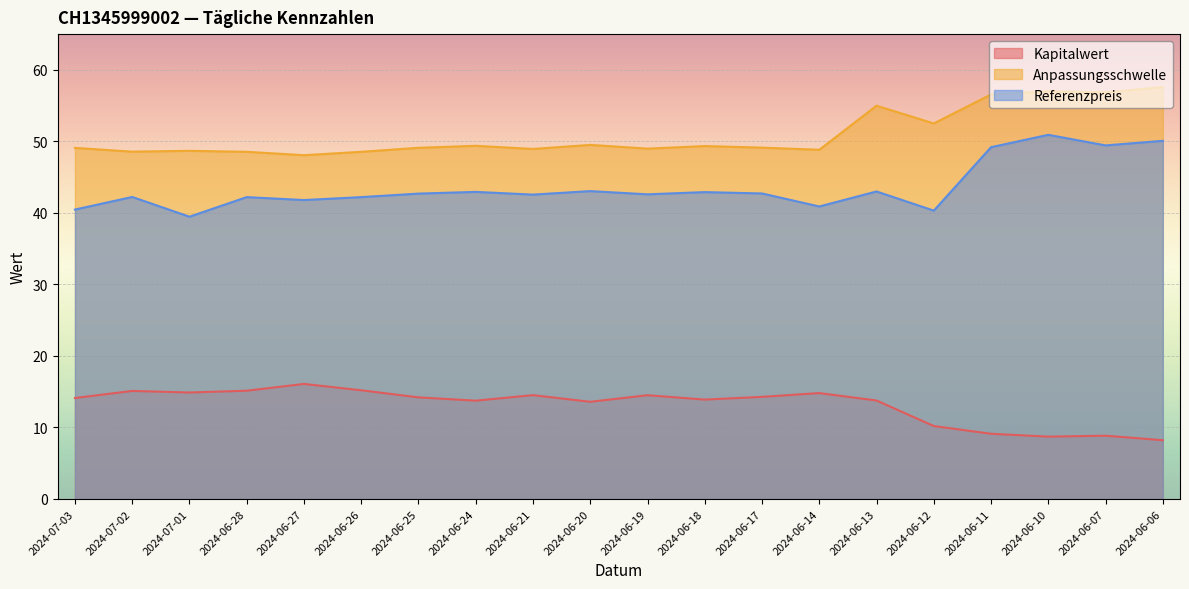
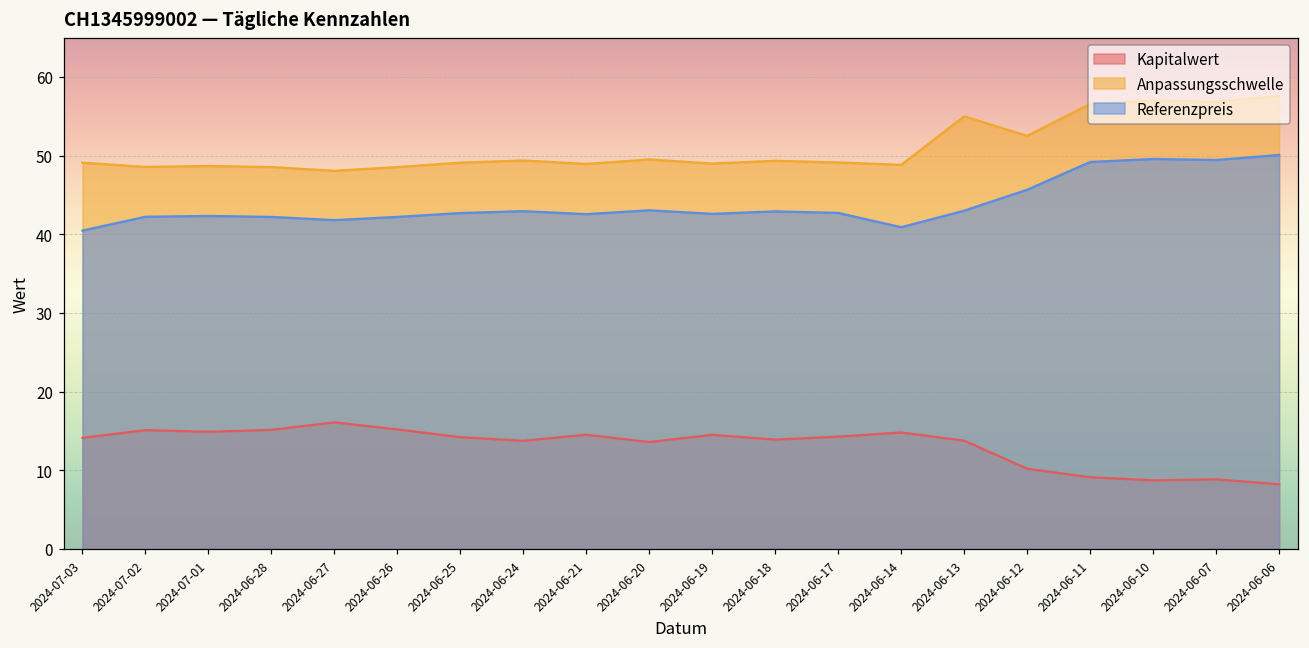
Referenzpreis, 2024-07-01: 39 -> 42
Referenzpreis, 2024-06-12: 40 -> 46
Referenzpreis, 2024-06-10: 51 -> 50
